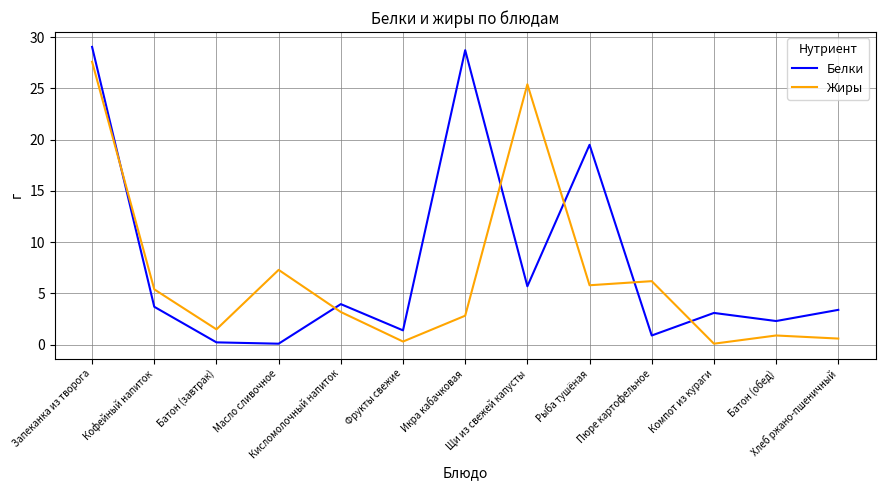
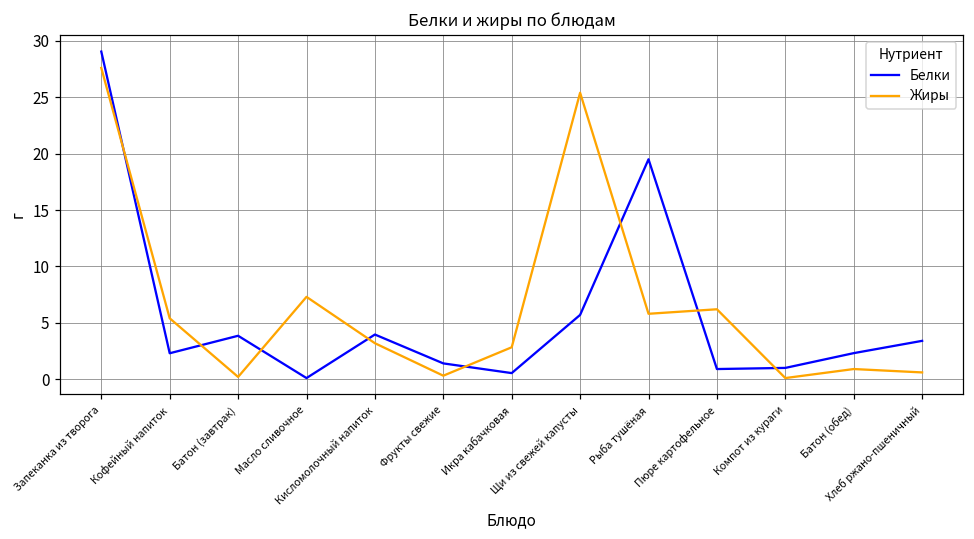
Белки, Кофейный напиток: 3.7 -> 2.3
Белки, Батон (завтрак): 0.2 -> 3.9
Жиры, Батон (завтрак): 1.5 -> 0.2
Белки, Икра кабачковая: 28.7 -> 0.5
Белки, Компот из кураги: 3.1 -> 1.0
